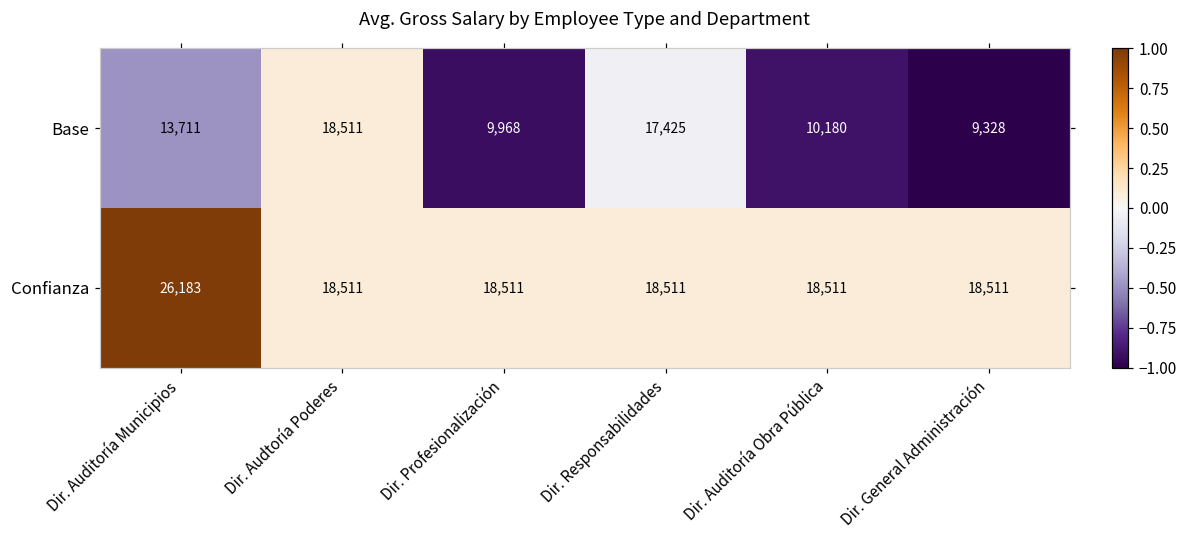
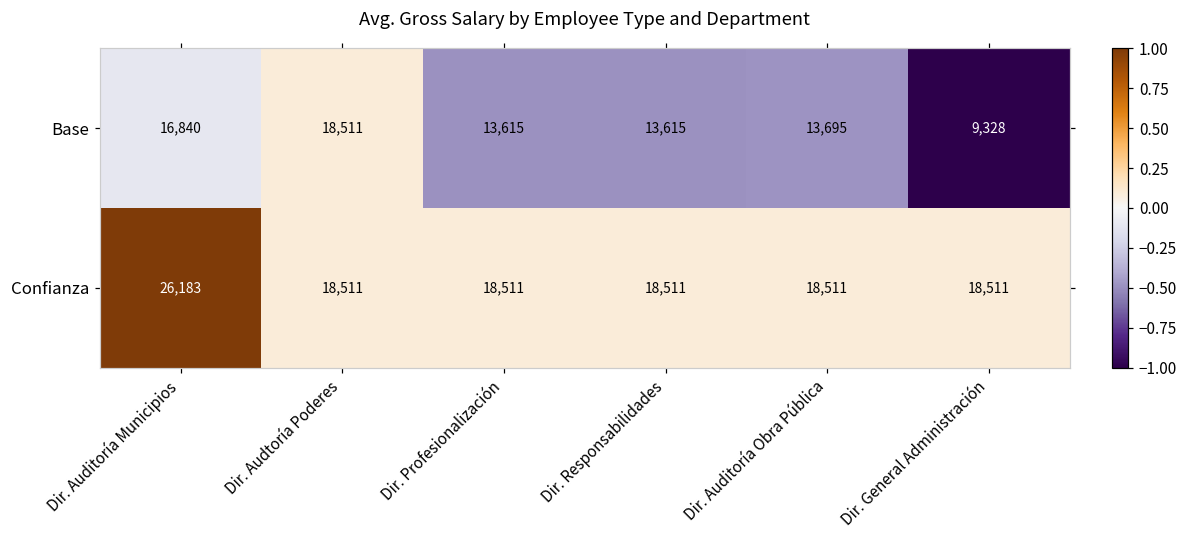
Base, Dir. Auditoría Municipios: 13,711 -> 16,840
Base, Dir. Profesionalización: 9,968 -> 13,615
Base, Dir. Responsabilidades: 17,425 -> 13,615
Base, Dir. Auditoría Obra Pública: 10,180 -> 13,695
